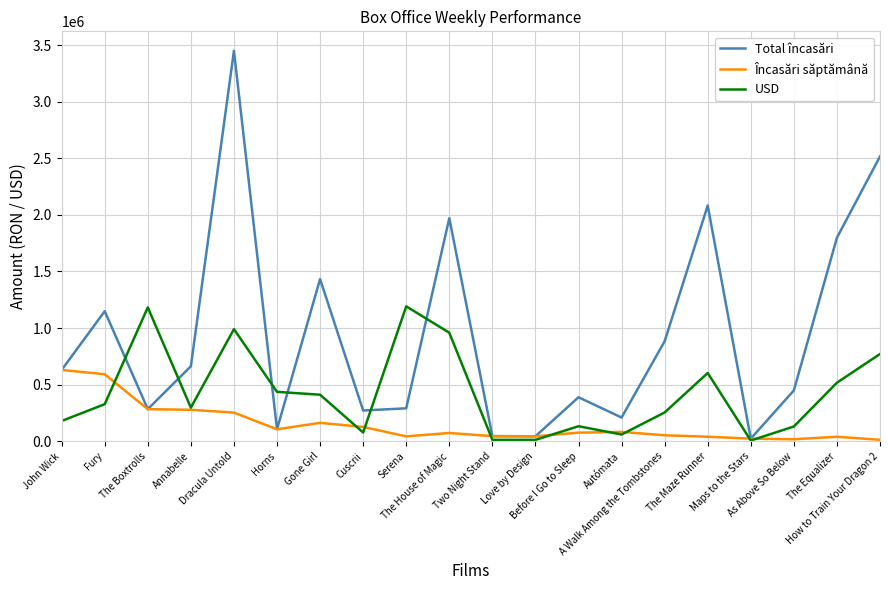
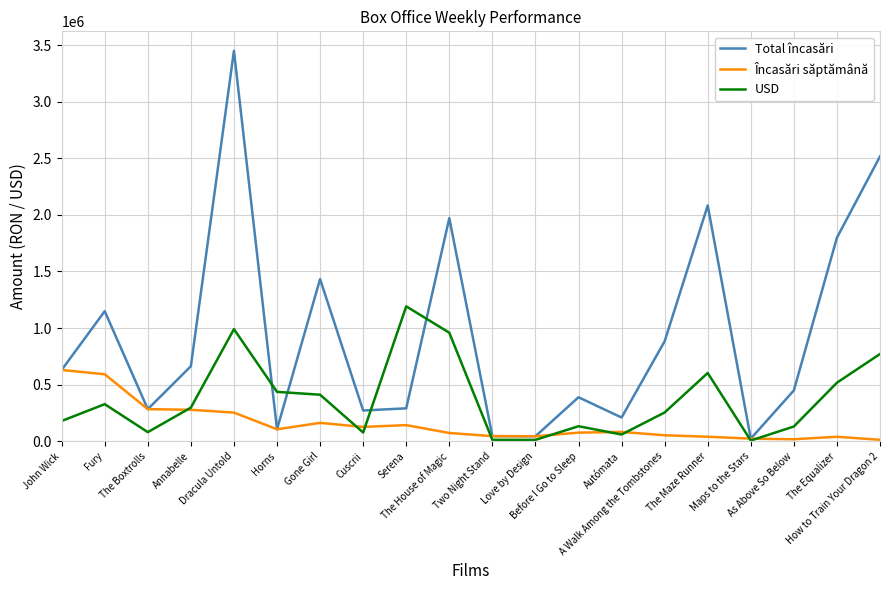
USD, The Boxtrolls: 1180000 -> 80000
Încasări săptămână, Serena: 40000 -> 140000
